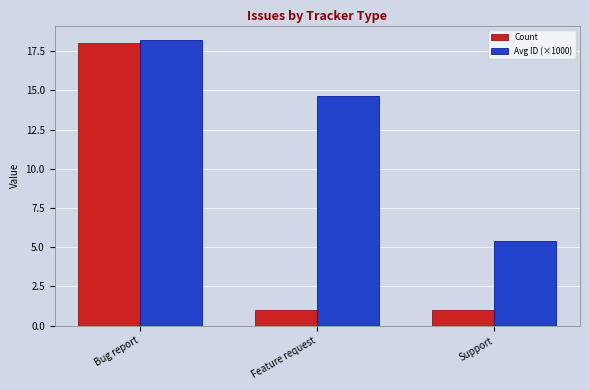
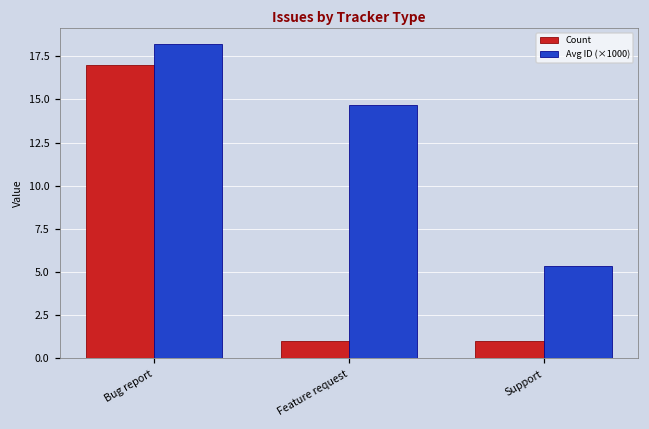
Count, Bug report: 18 -> 17
